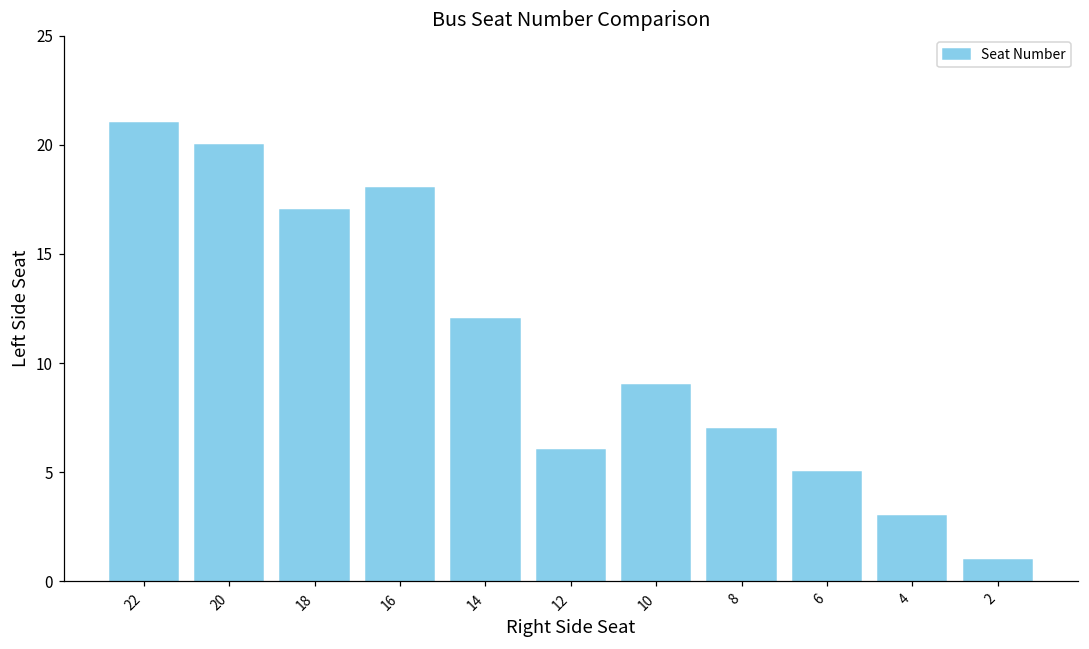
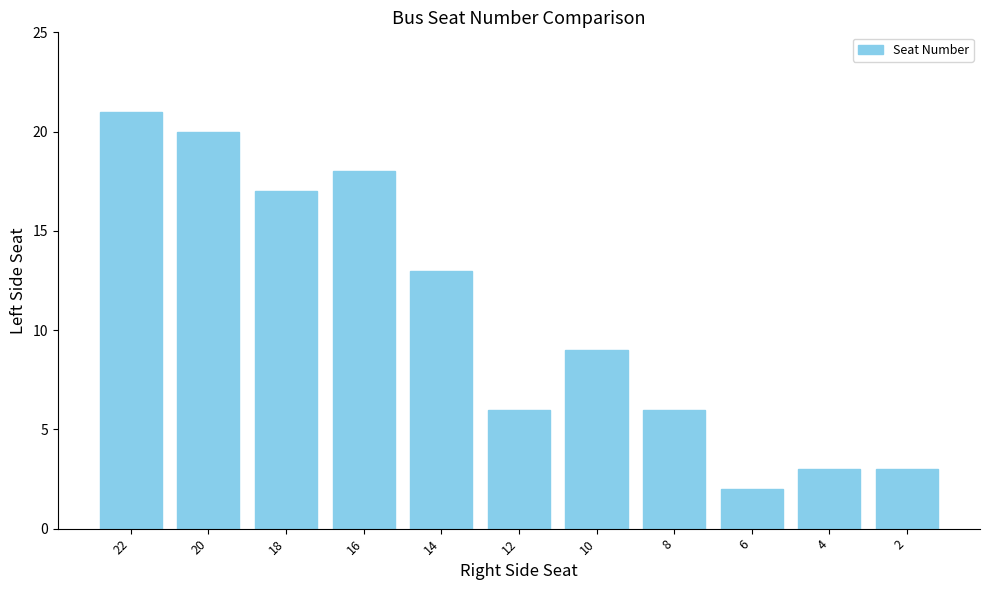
14: 12 -> 13
8: 7 -> 6
6: 5 -> 2
2: 1 -> 3
